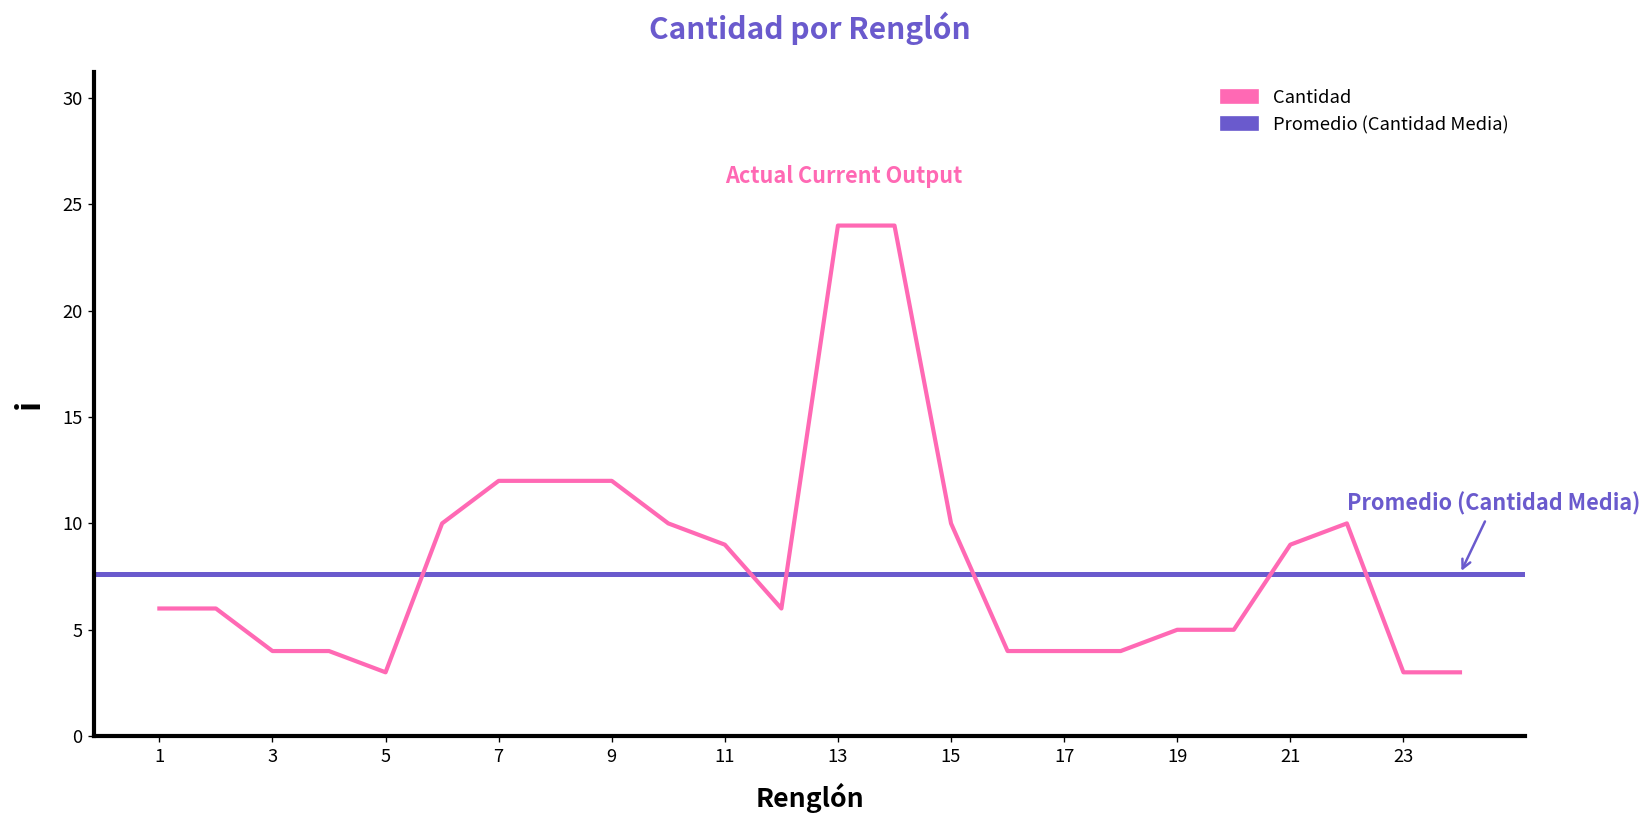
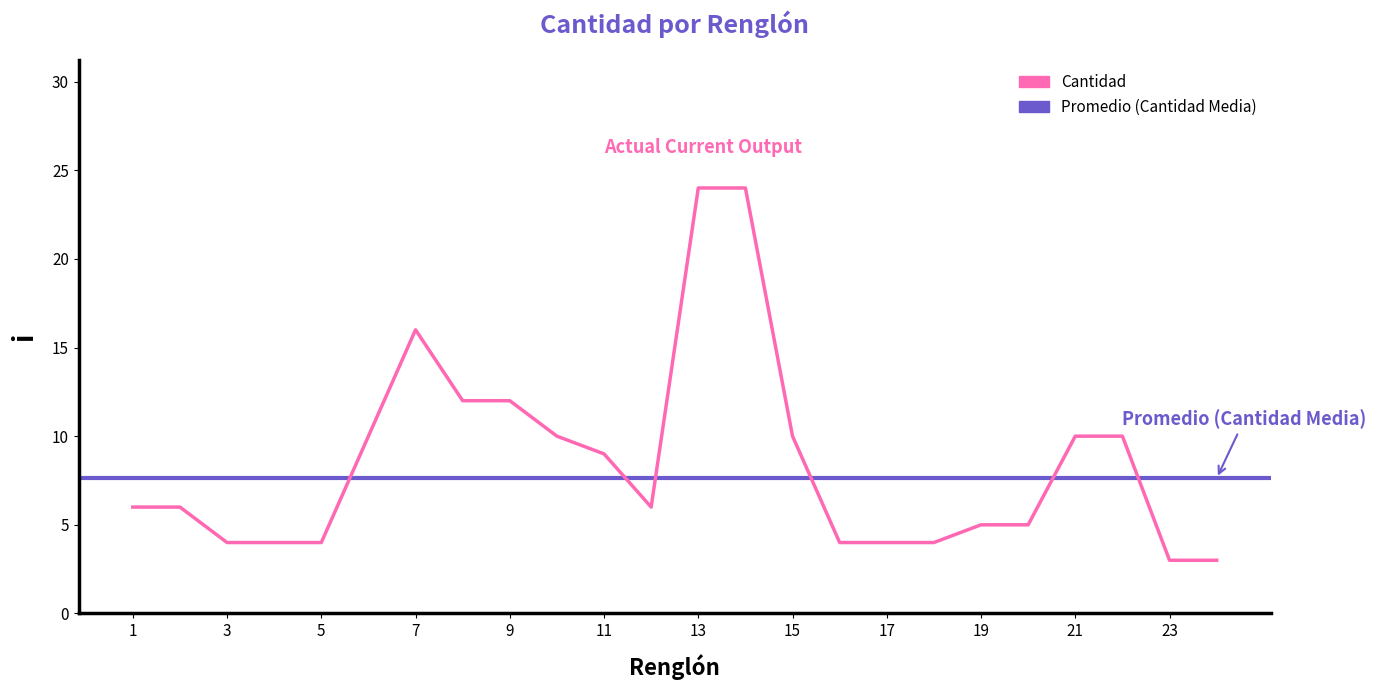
5: 3 -> 4
7: 12 -> 16
21: 9 -> 10
